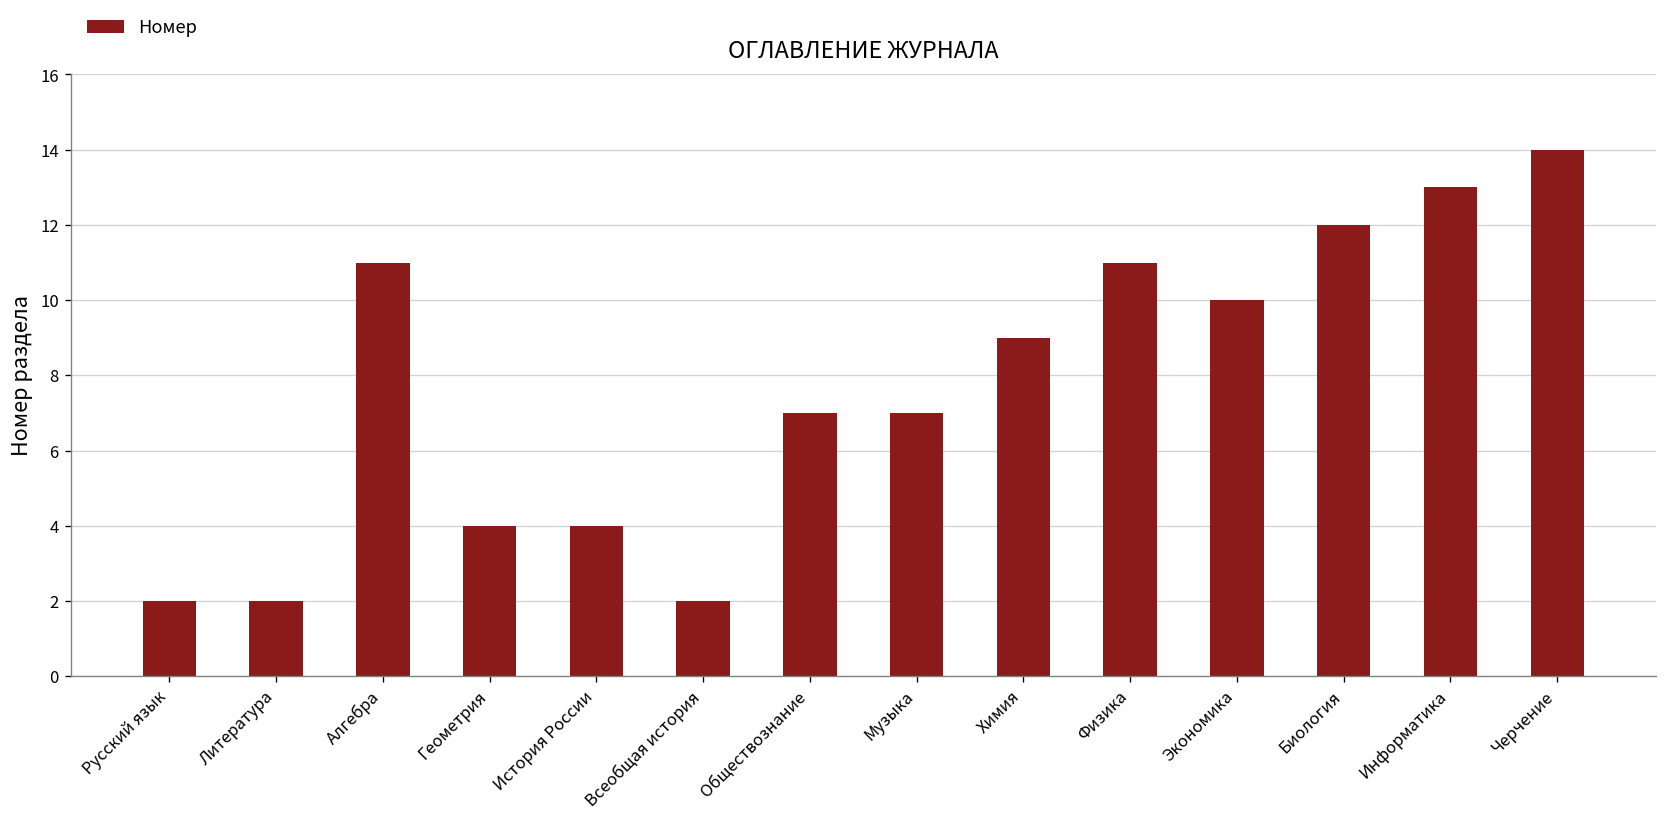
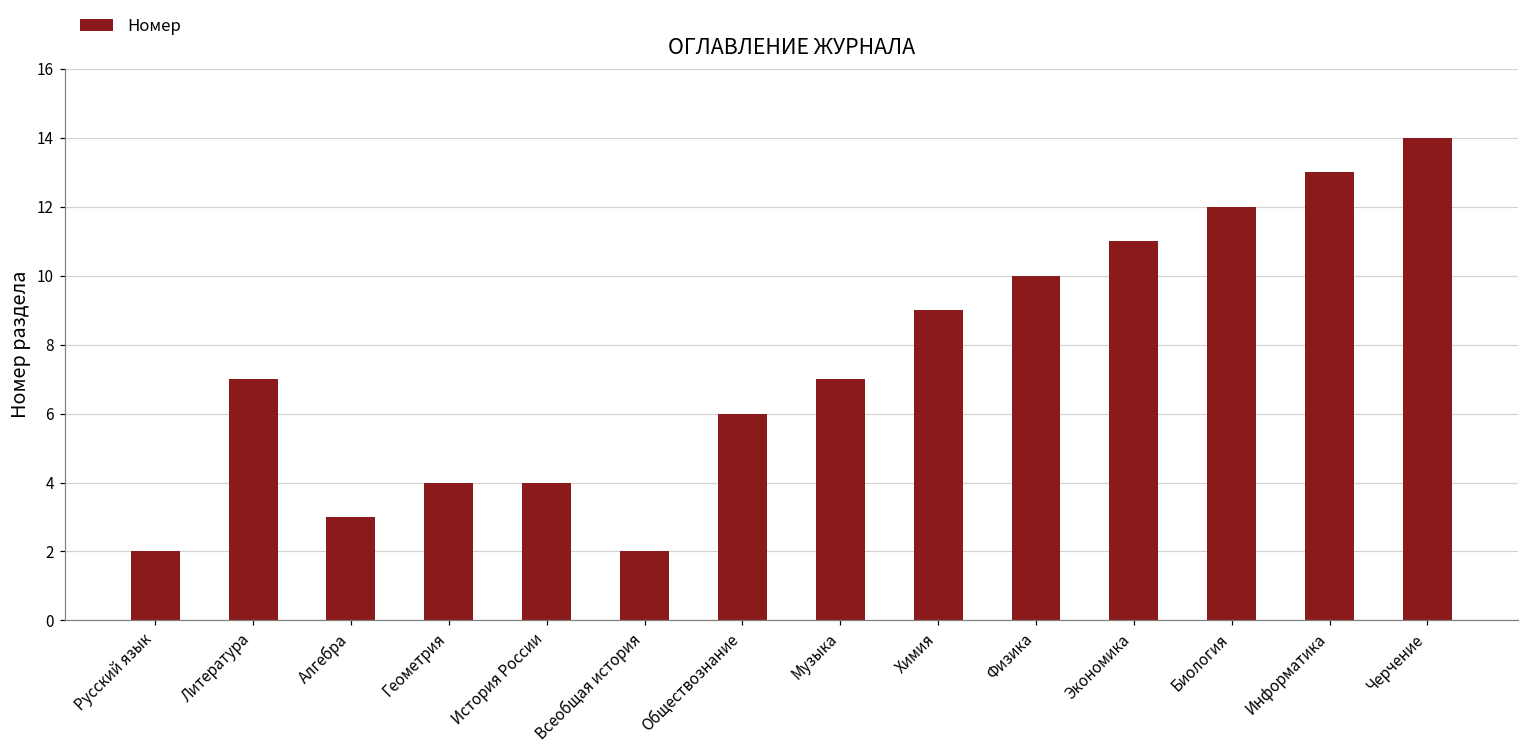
Литература: 2 -> 7
Алгебра: 11 -> 3
Обществознание: 7 -> 6
Физика: 11 -> 10
Экономика: 10 -> 11
